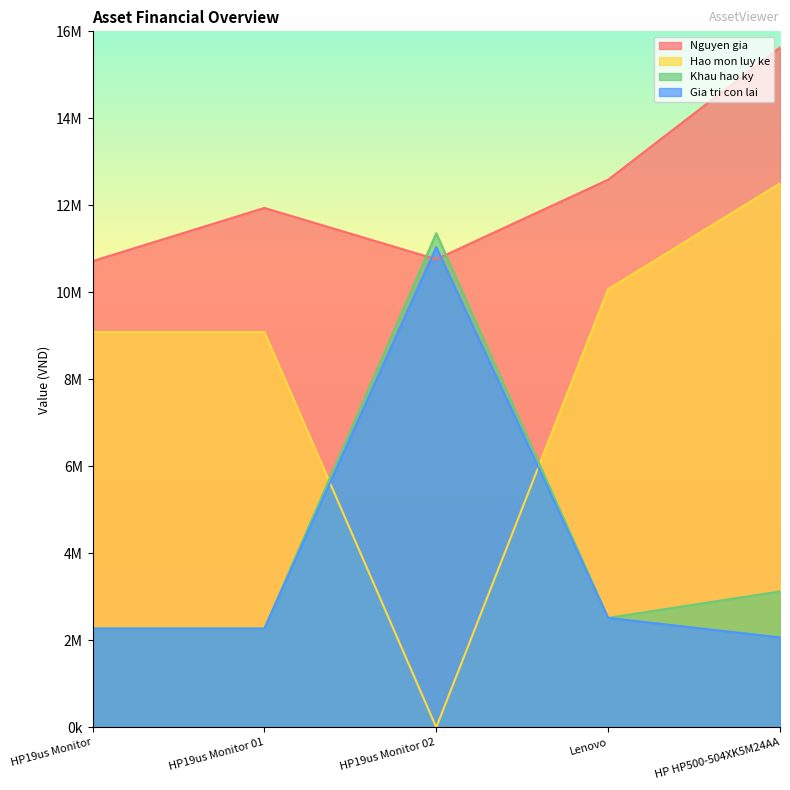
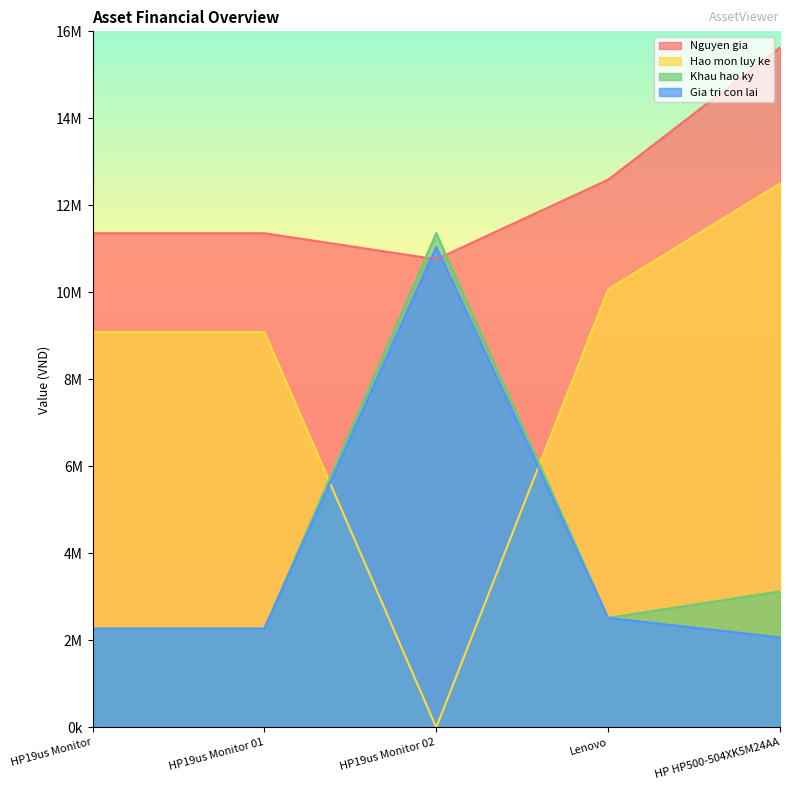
Nguyen gia, HP19us Monitor: 10700000 -> 11400000
Nguyen gia, HP19us Monitor 01: 11900000 -> 11400000
